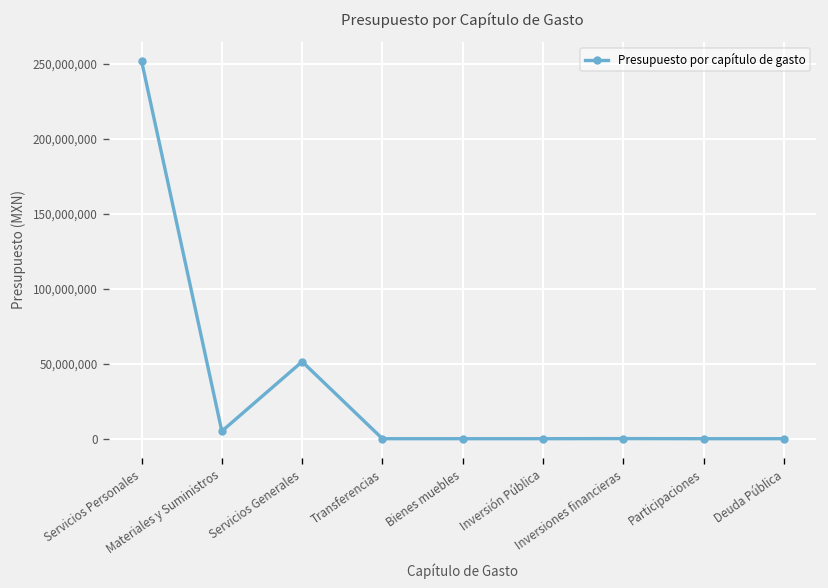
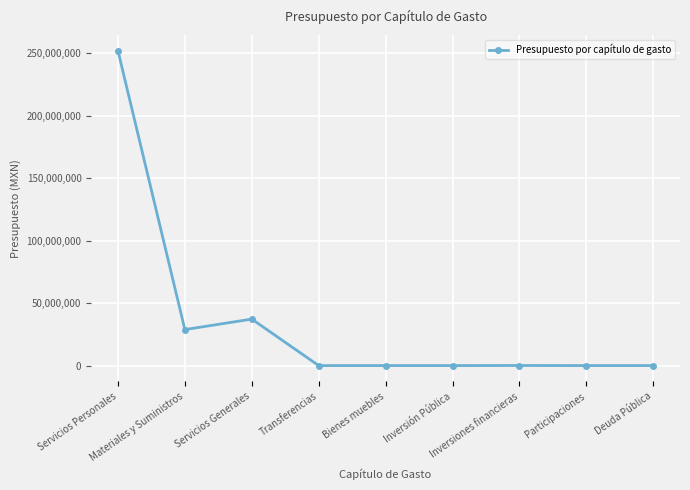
Materiales y Suministros: 5,000,000 -> 29,000,000
Servicios Generales: 51,000,000 -> 37,000,000
